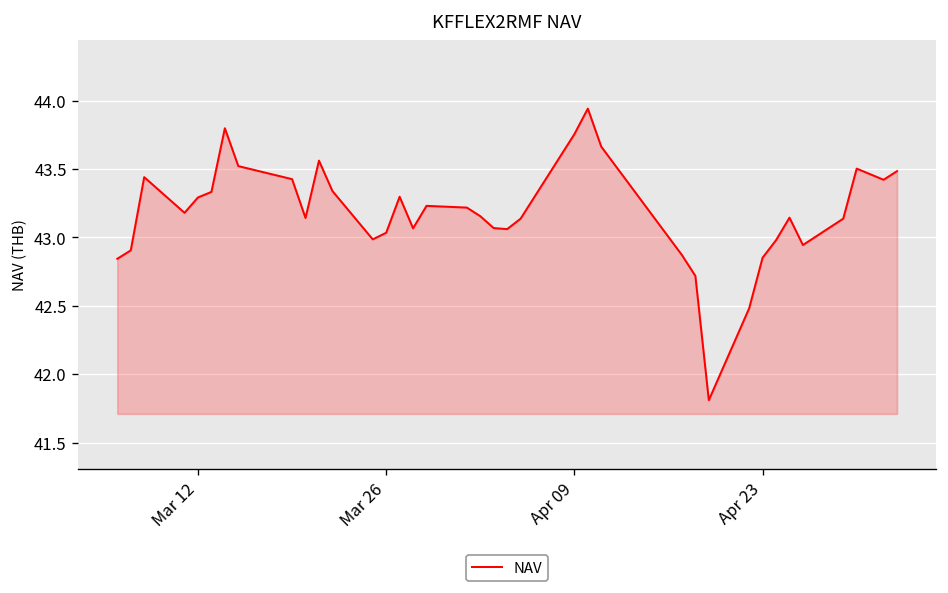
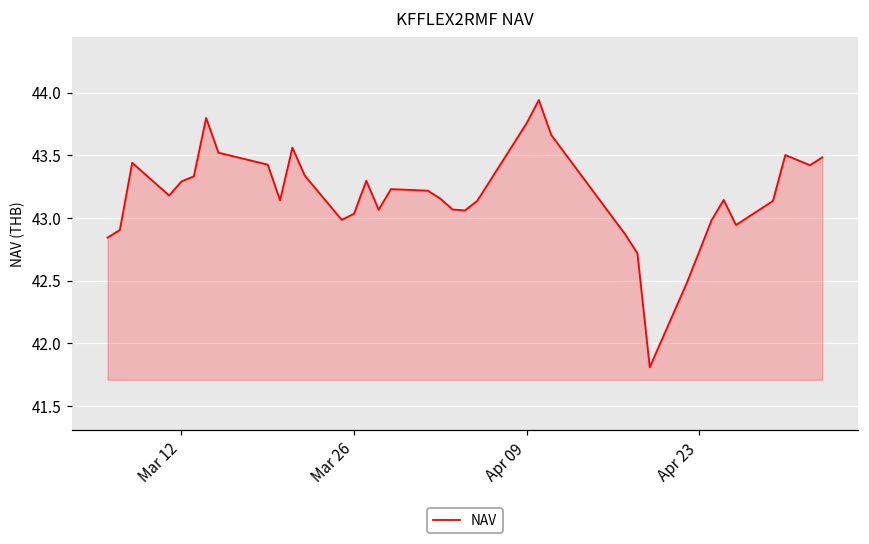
Apr 23: 42.85 -> 42.73
